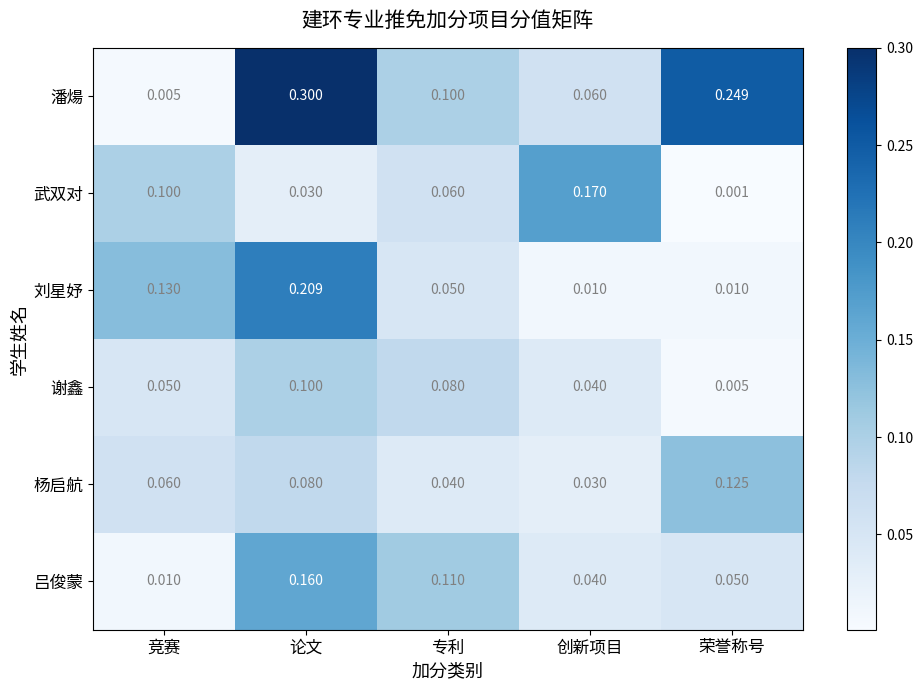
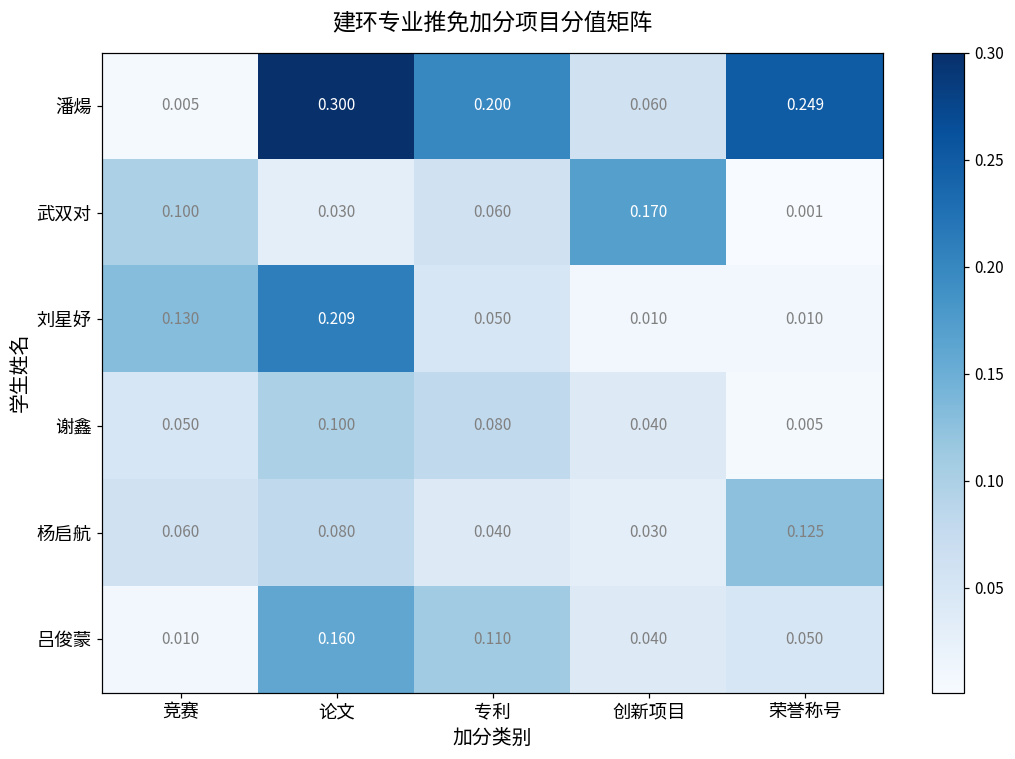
潘煬, 专利: 0.100 -> 0.200
